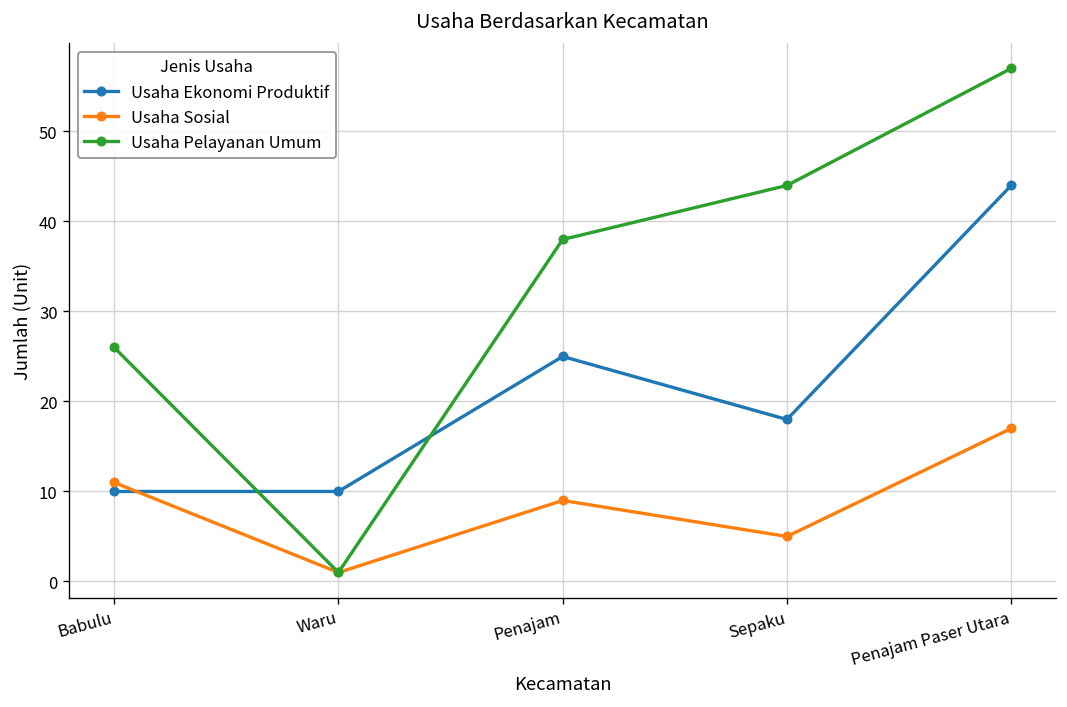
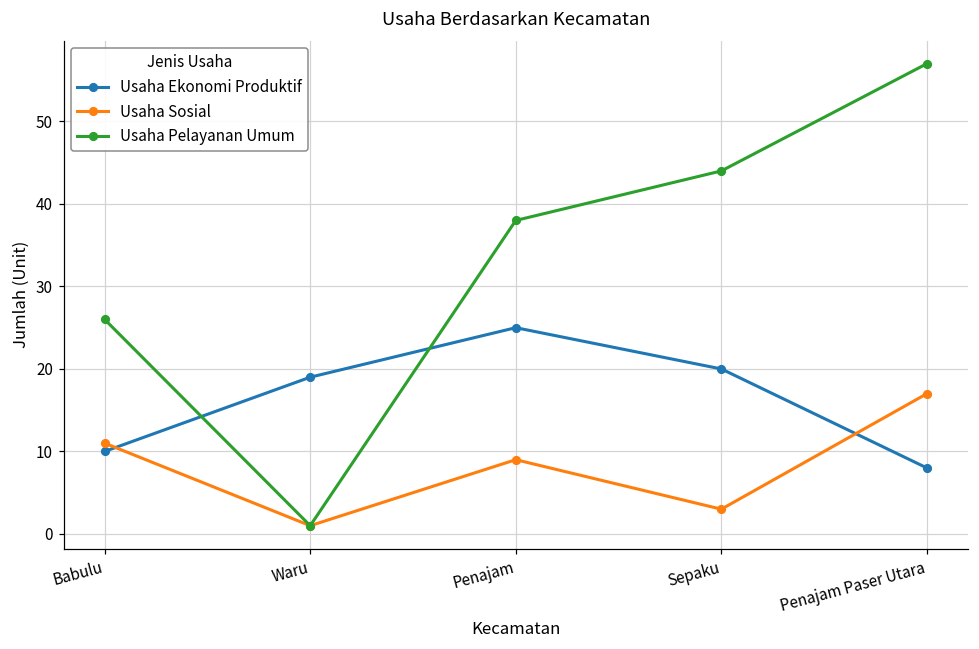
Usaha Ekonomi Produktif, Waru: 10 -> 19
Usaha Ekonomi Produktif, Sepaku: 18 -> 20
Usaha Sosial, Sepaku: 5 -> 3
Usaha Ekonomi Produktif, Penajam Paser Utara: 44 -> 8
